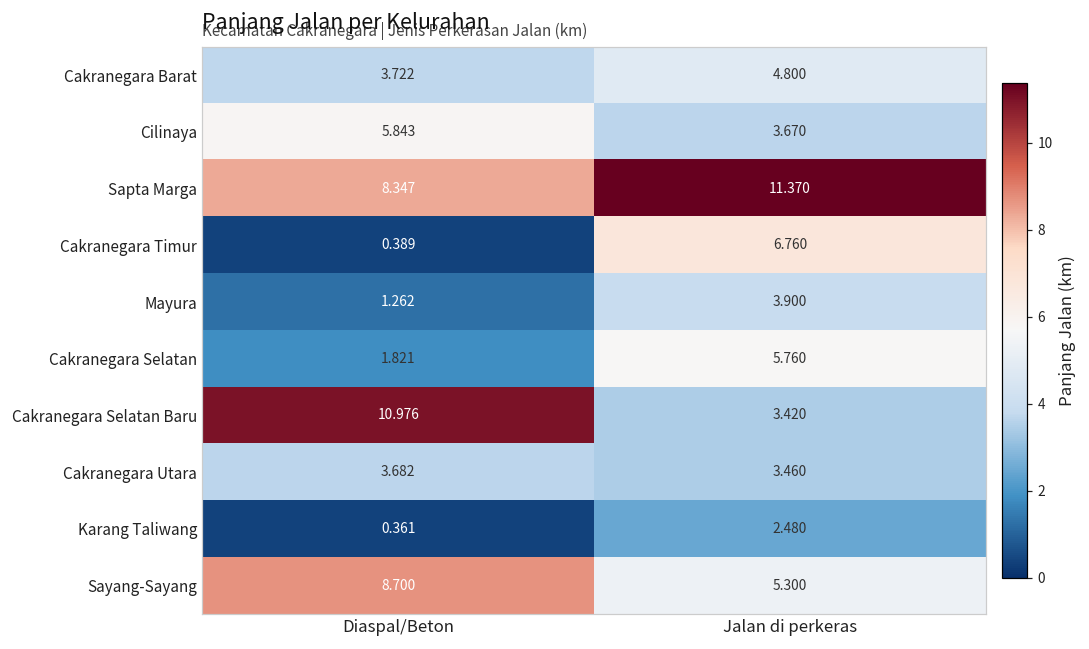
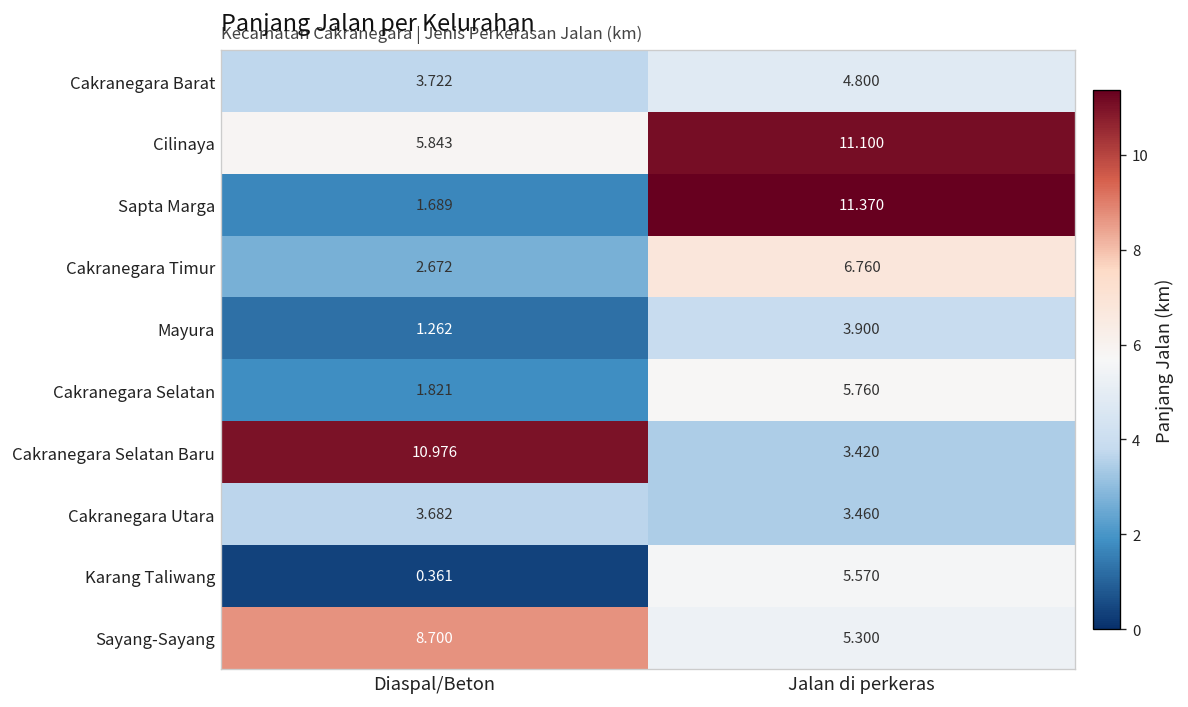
Cilinaya, Jalan di perkeras: 3.670 -> 11.100
Sapta Marga, Diaspal/Beton: 8.347 -> 1.689
Cakranegara Timur, Diaspal/Beton: 0.389 -> 2.672
Karang Taliwang, Jalan di perkeras: 2.480 -> 5.570
